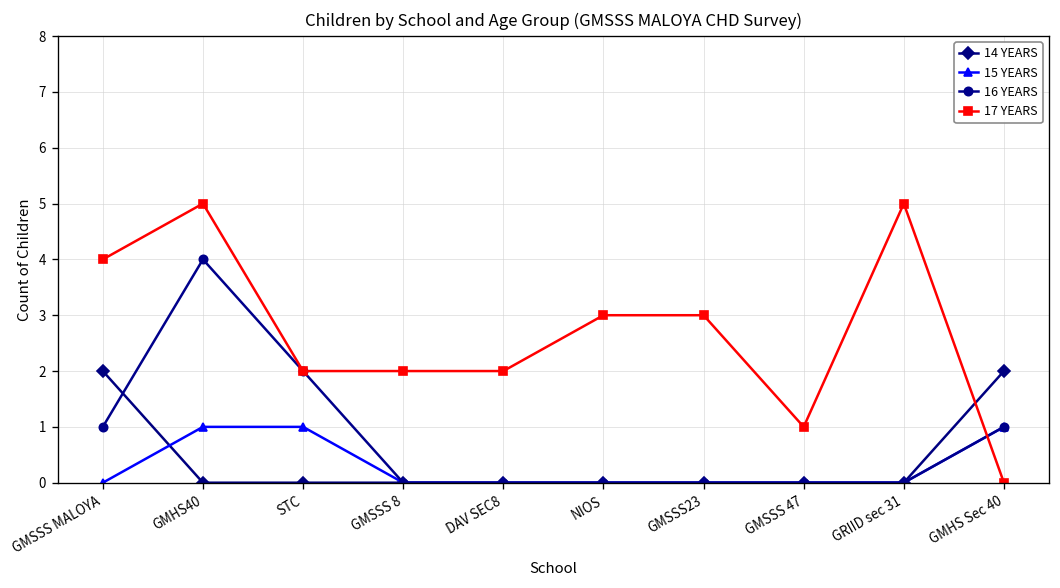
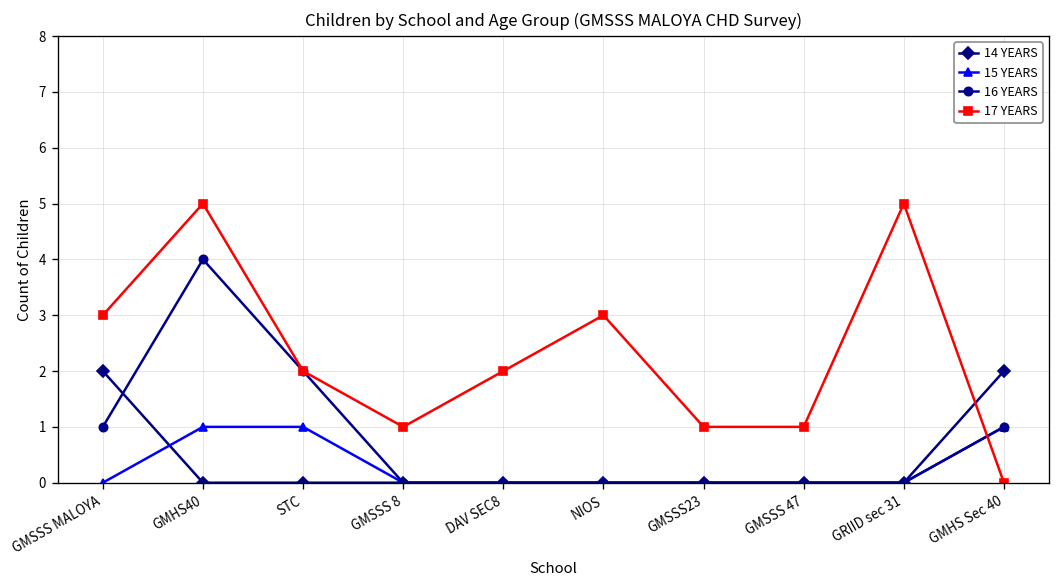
17 YEARS, GMSSS MALOYA: 4 -> 3
17 YEARS, GMSSS 8: 2 -> 1
17 YEARS, GMSSS23: 3 -> 1
